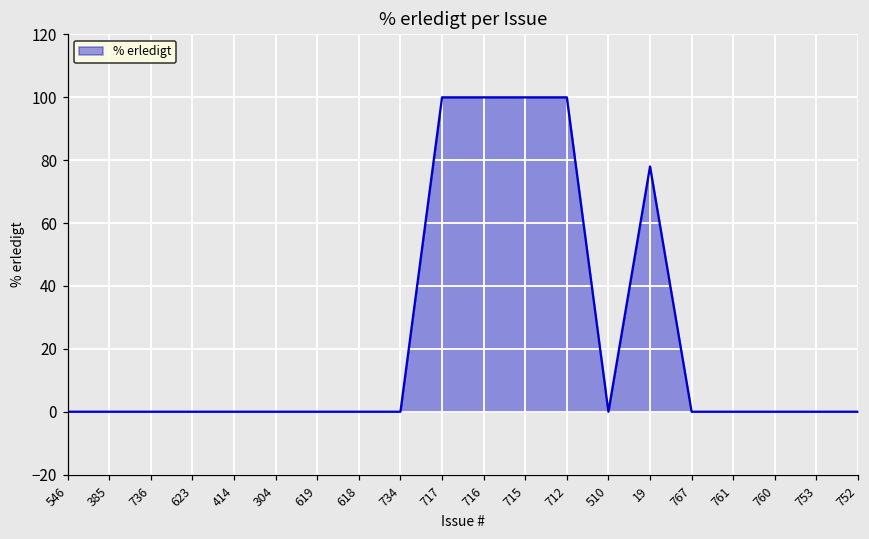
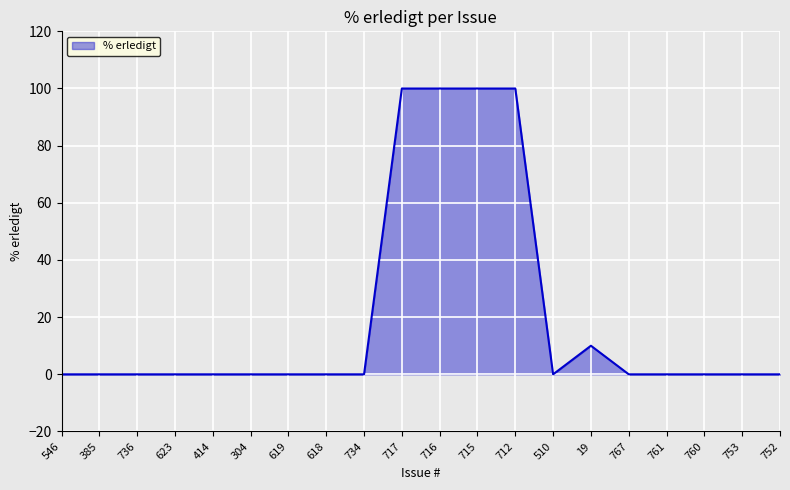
19: 78 -> 10
